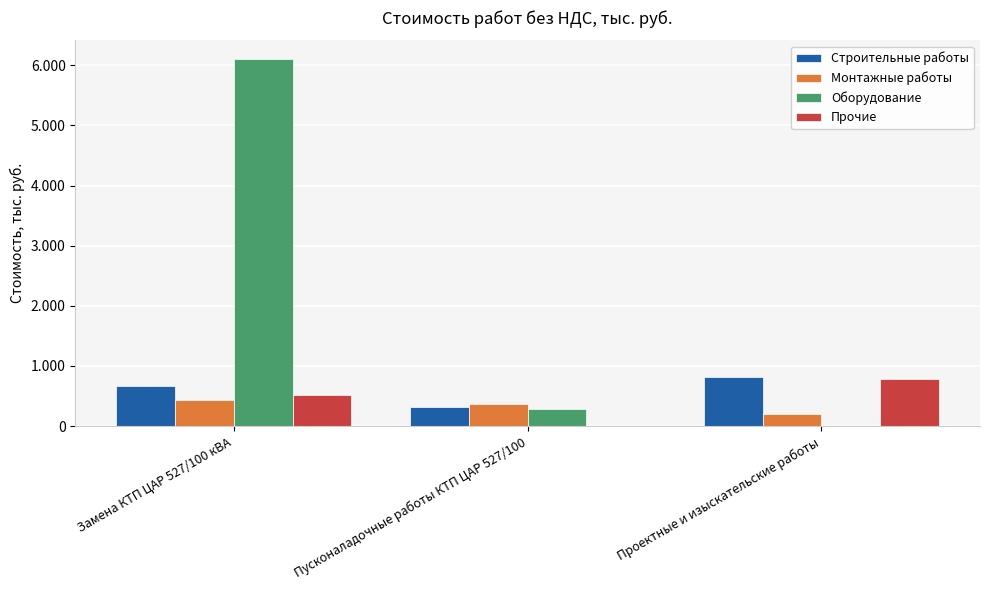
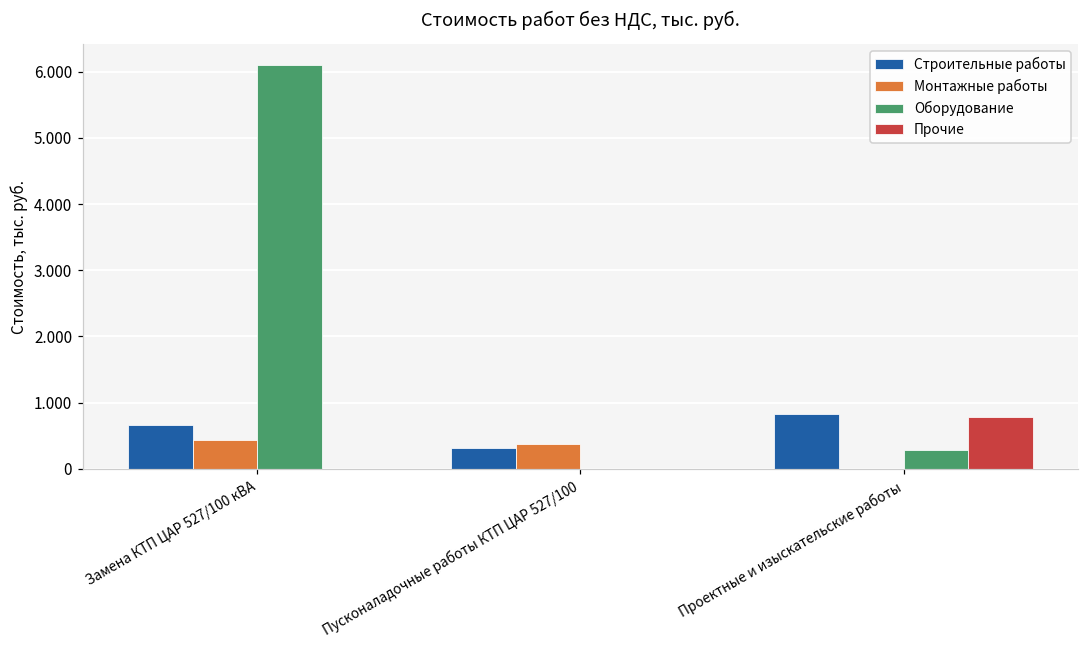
Прочие, Замена КТП ЦАР 527/100 кВА: 0.5 -> 0.0
Оборудование, Пусконаладочные работы КТП ЦАР 527/100: 0.3 -> 0.0
Монтажные работы, Проектные и изыскательские работы: 0.2 -> 0.0
Оборудование, Проектные и изыскательские работы: 0.0 -> 0.3
